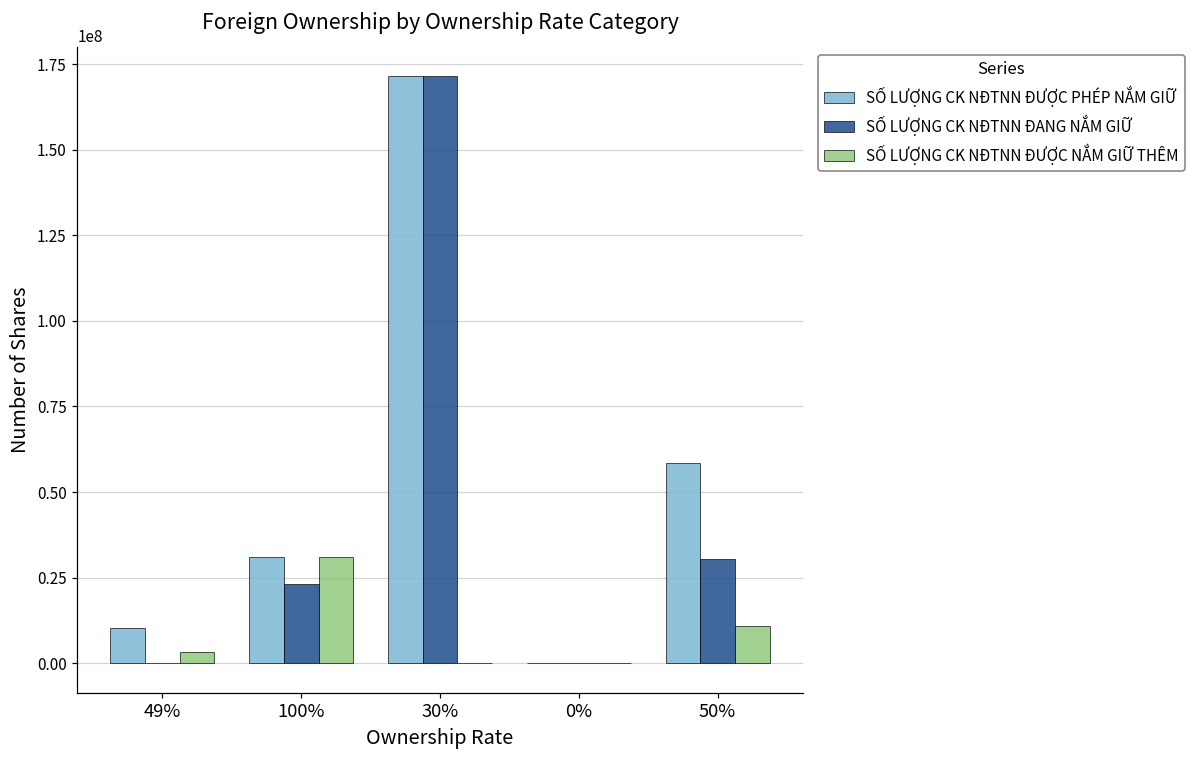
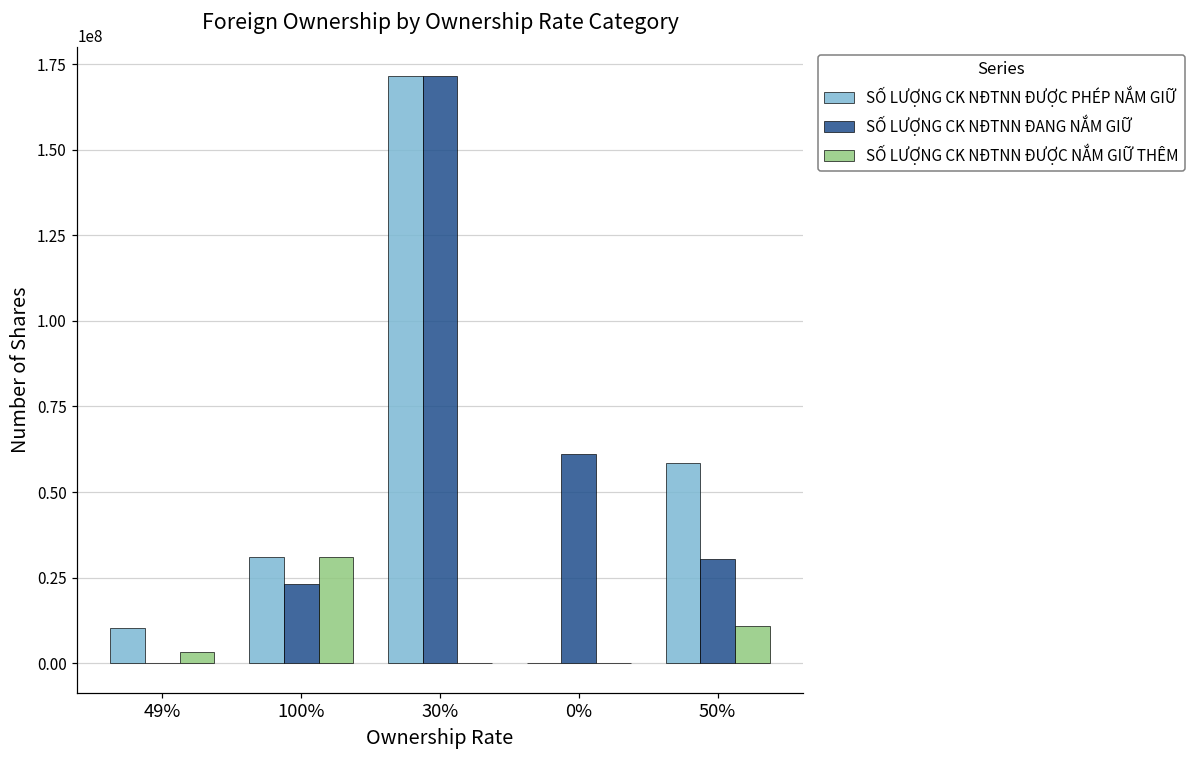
SỐ LƯỢNG CK NĐTNN ĐANG NẮM GIỮ, 0%: 0 -> 61000000
